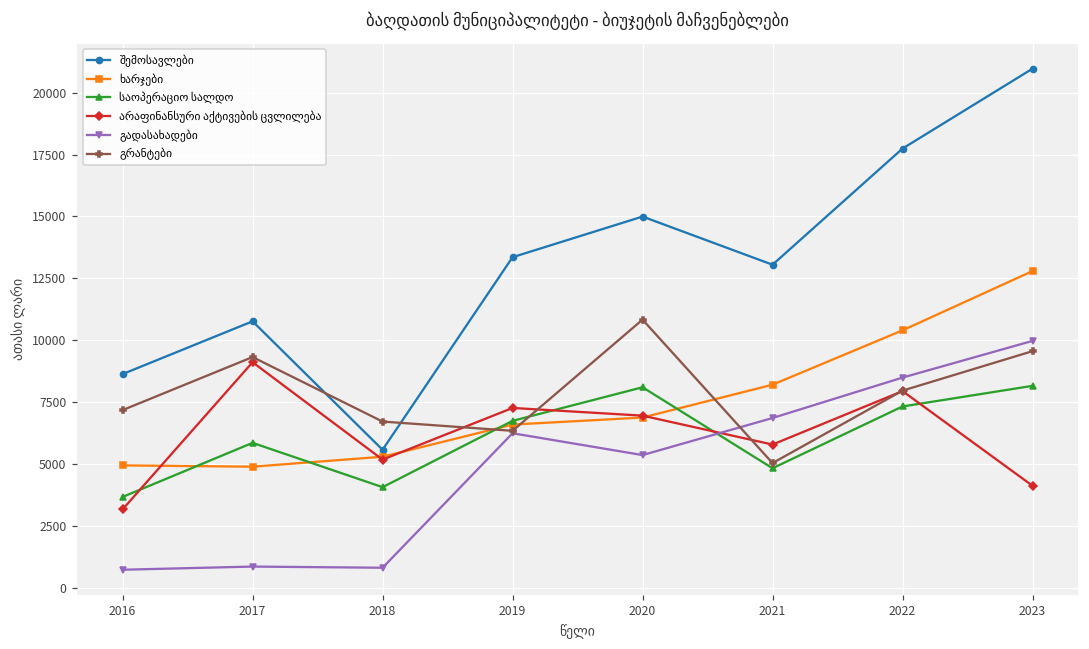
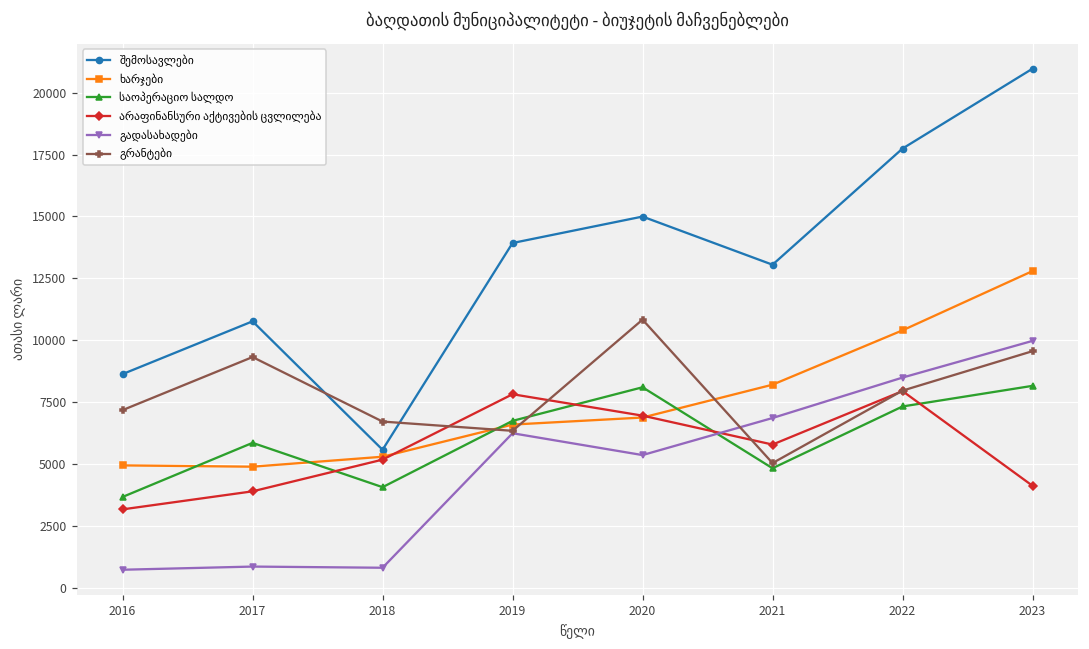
არაფინანსური აქტივების ცვლილება, 2017: 9100 -> 3900
შემოსავლები, 2019: 13400 -> 13900
არაფინანსური აქტივების ცვლილება, 2019: 7300 -> 7800
